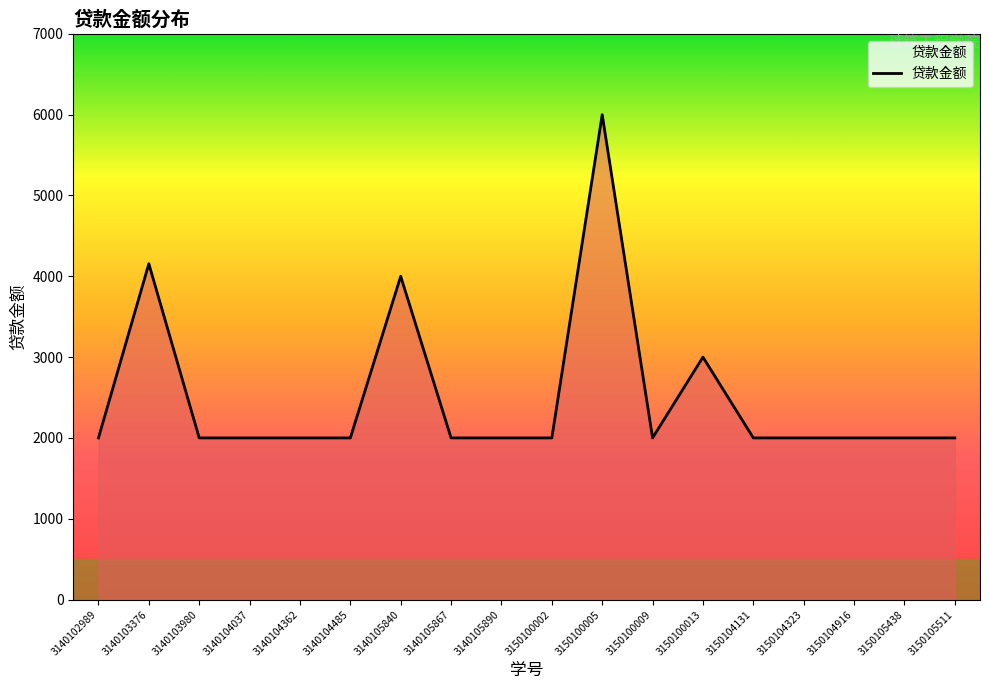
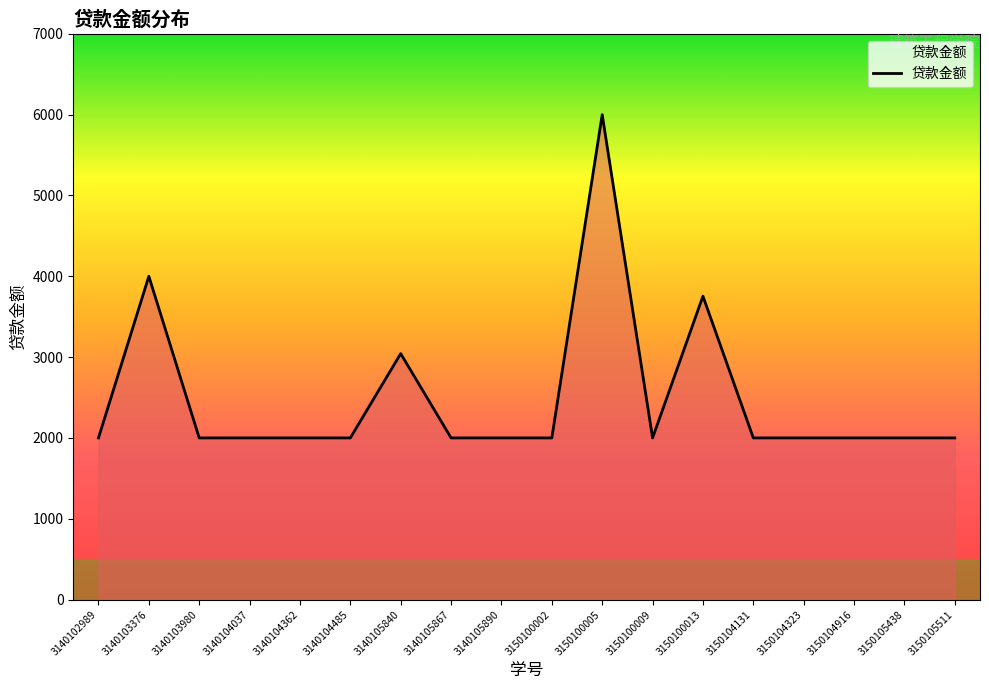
3140103376: 4200 -> 4000
3140105840: 4000 -> 3000
3150100013: 3000 -> 3800
